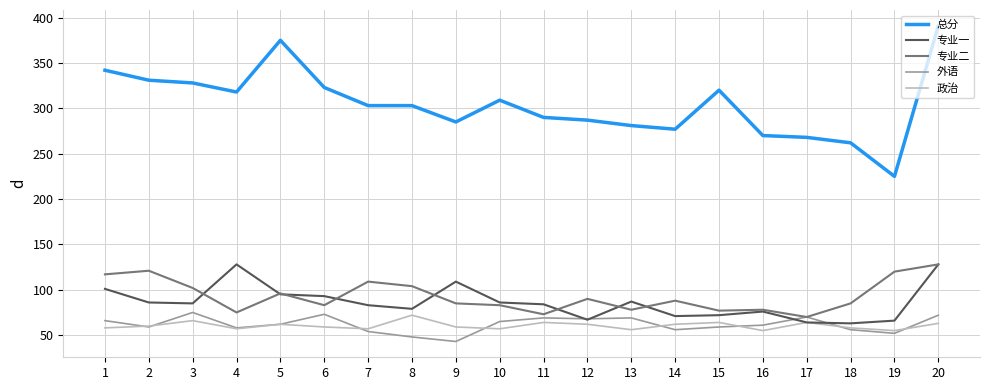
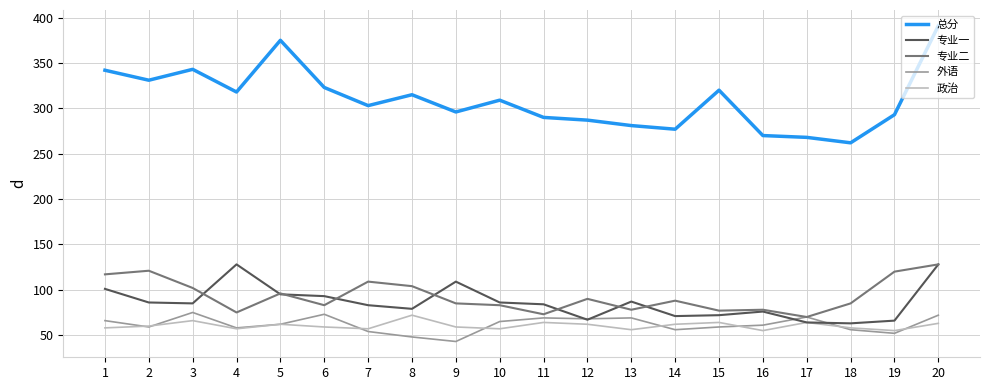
总分, 3: 330 -> 340
总分, 8: 300 -> 320
总分, 9: 290 -> 300
总分, 19: 230 -> 290
